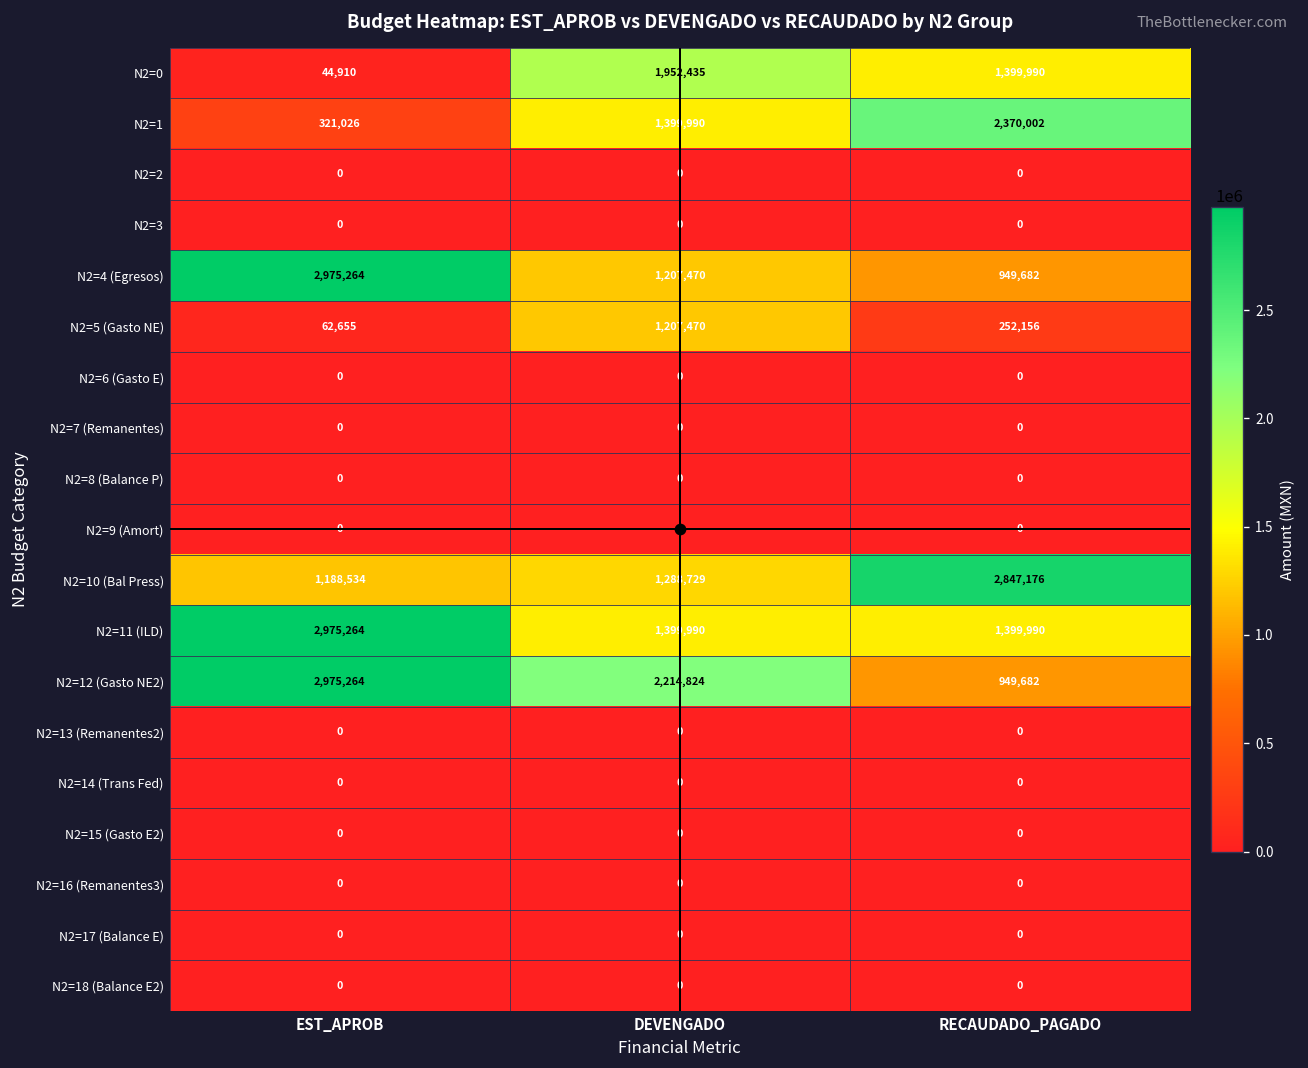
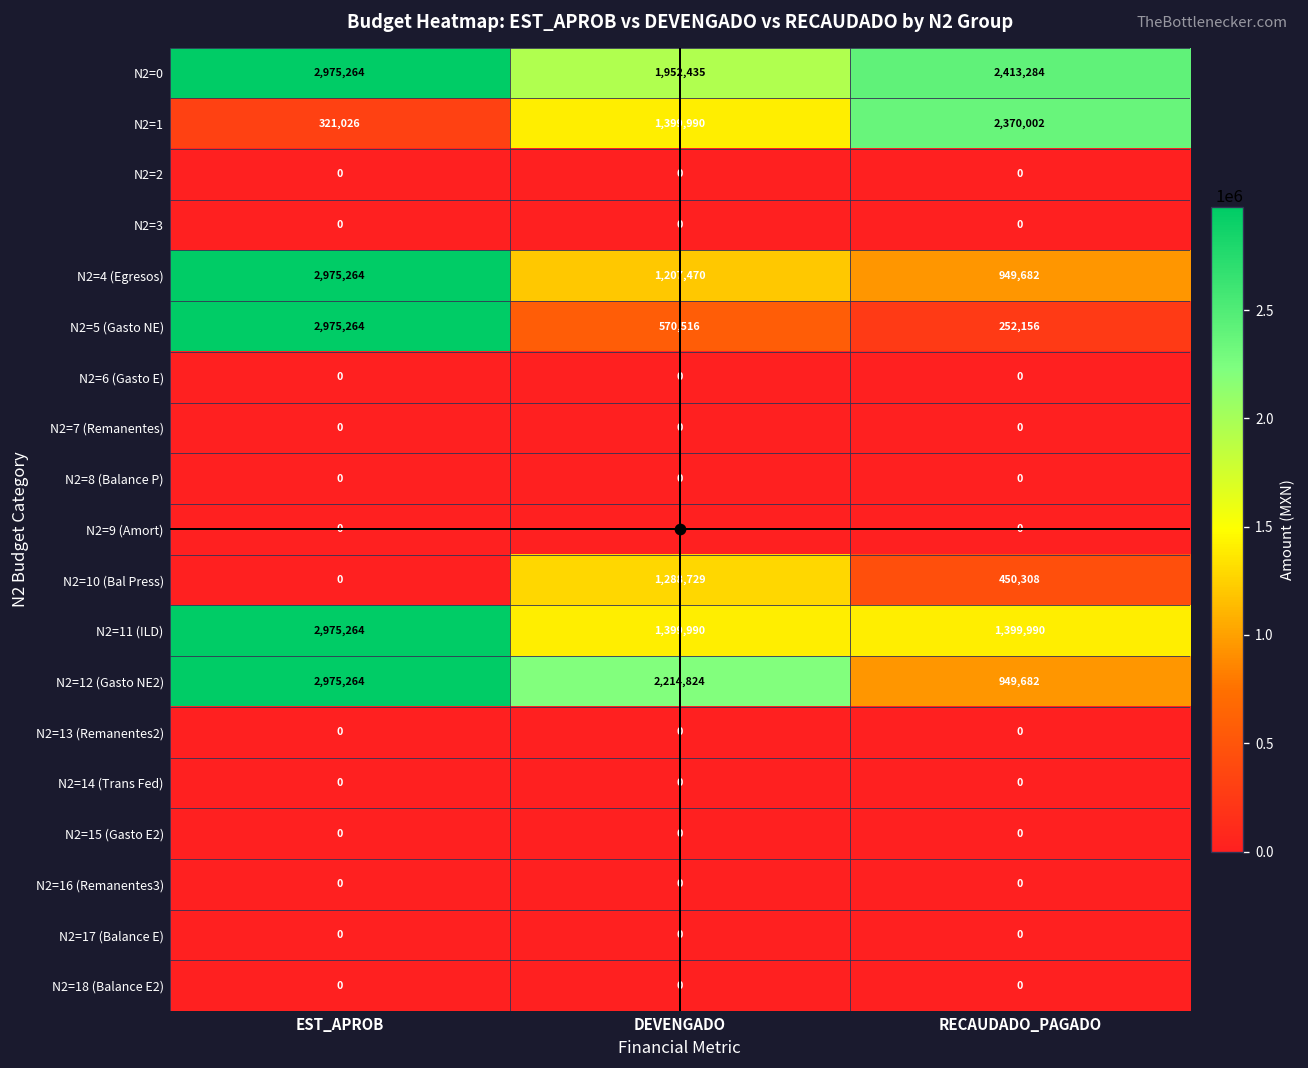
N2=0, EST_APROB: 44,910 -> 2,975,264
N2=0, RECAUDADO_PAGADO: 1,399,990 -> 2,413,284
N2=5 (Gasto NE), EST_APROB: 62,655 -> 2,975,264
N2=5 (Gasto NE), DEVENGADO: 1,207,470 -> 570,516
N2=10 (Bal Press), EST_APROB: 1,188,534 -> 0
N2=10 (Bal Press), RECAUDADO_PAGADO: 2,847,176 -> 450,308
